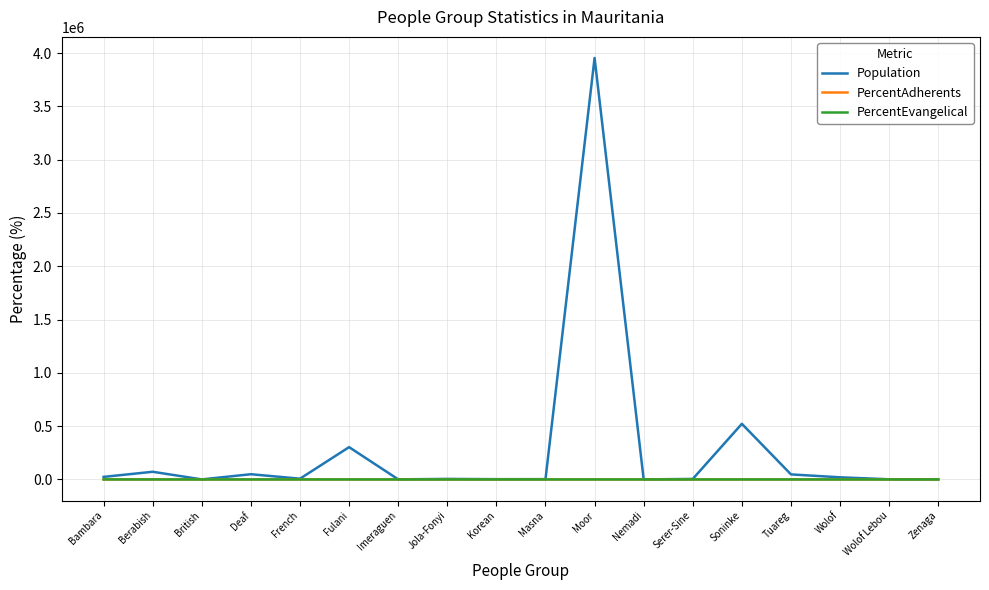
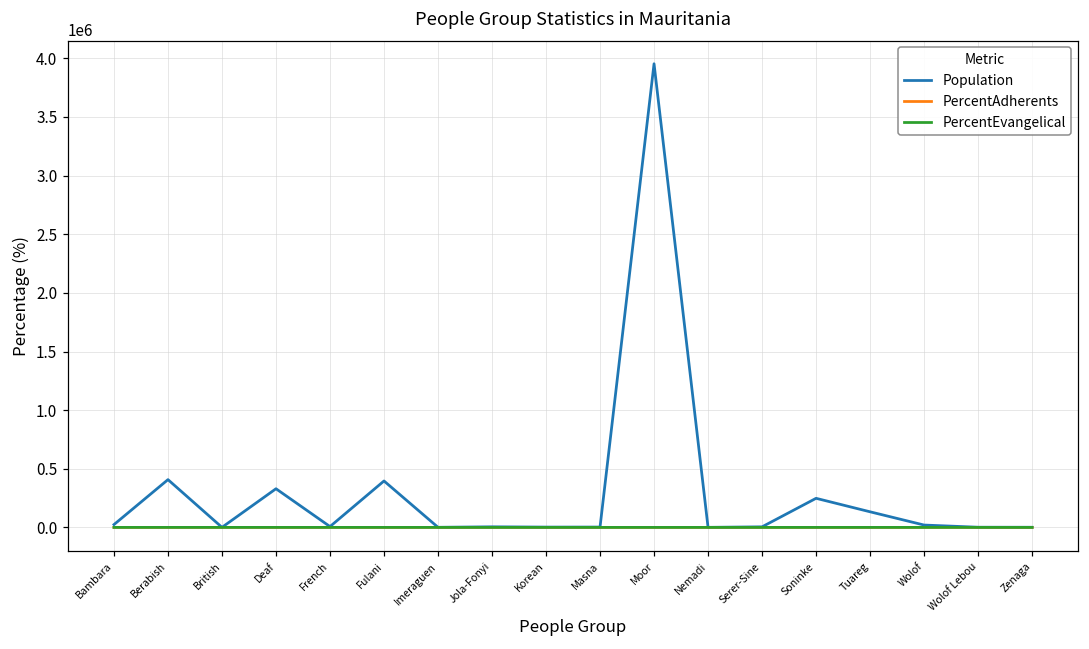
Population, Berabish: 70000 -> 410000
Population, Deaf: 50000 -> 330000
Population, Fulani: 300000 -> 400000
Population, Soninke: 520000 -> 250000
Population, Tuareg: 50000 -> 130000
